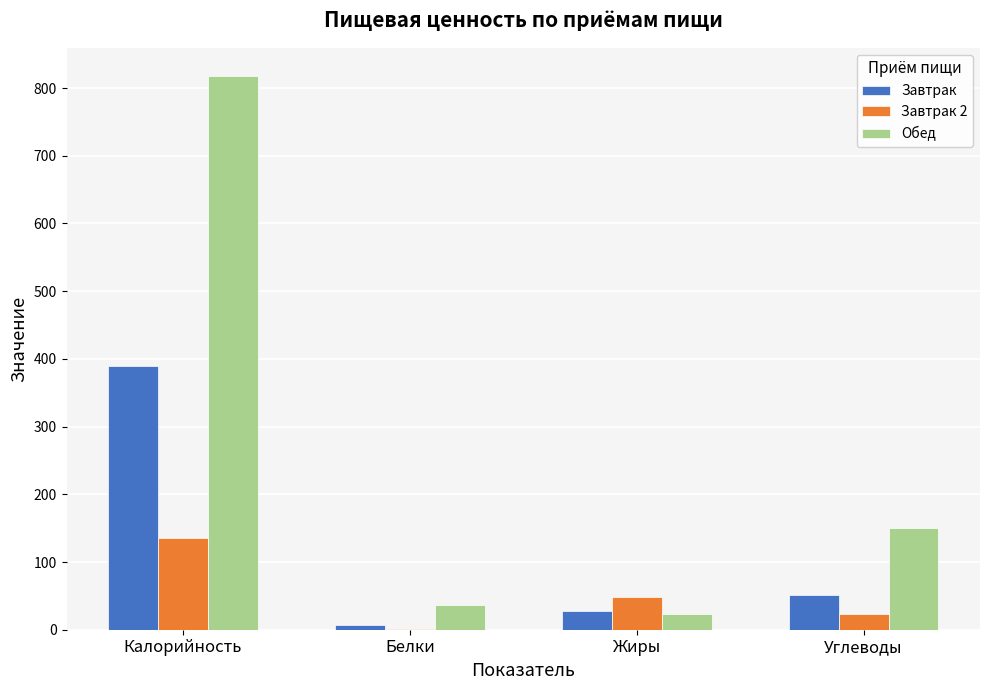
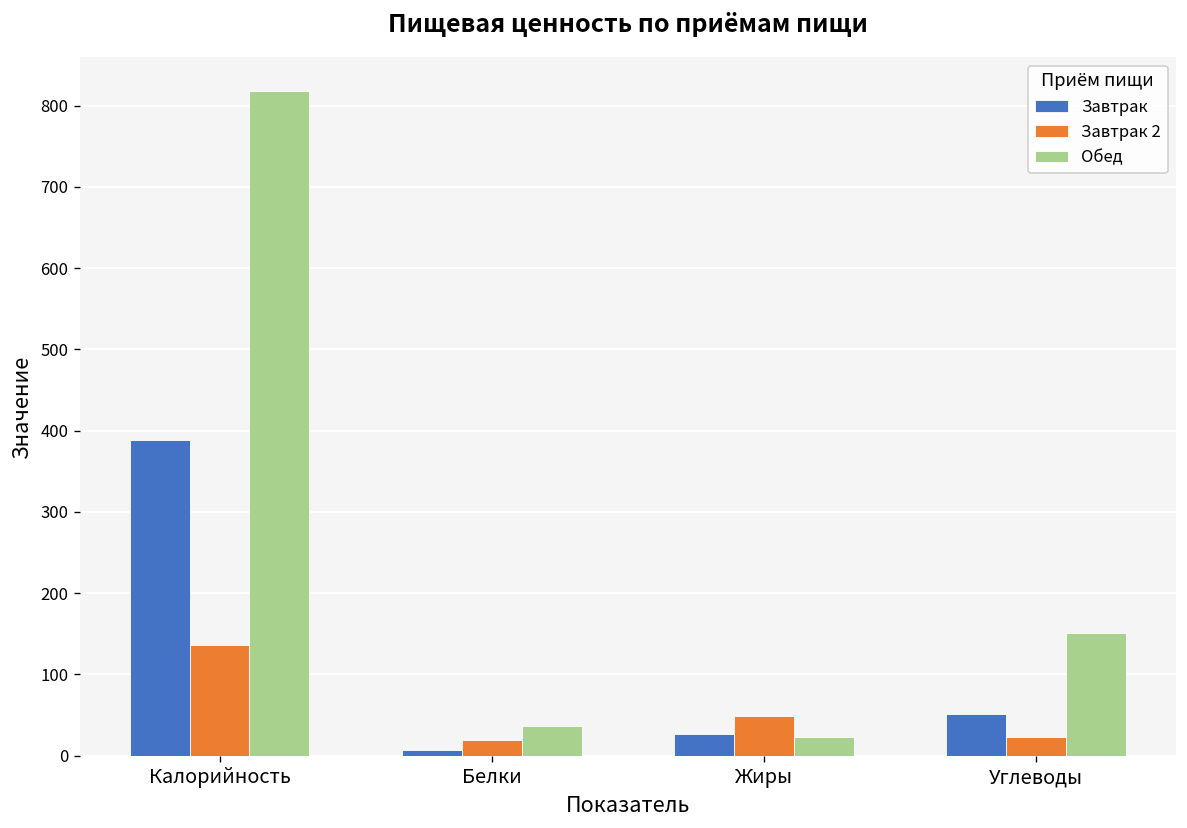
Завтрак 2, Белки: 0 -> 20
